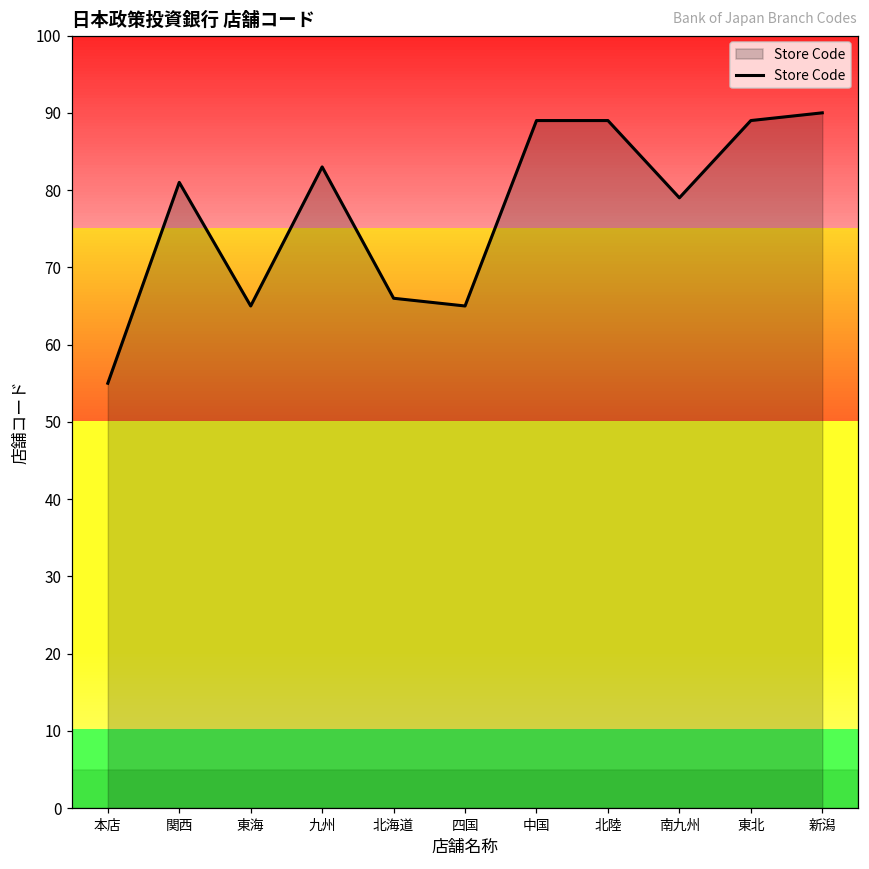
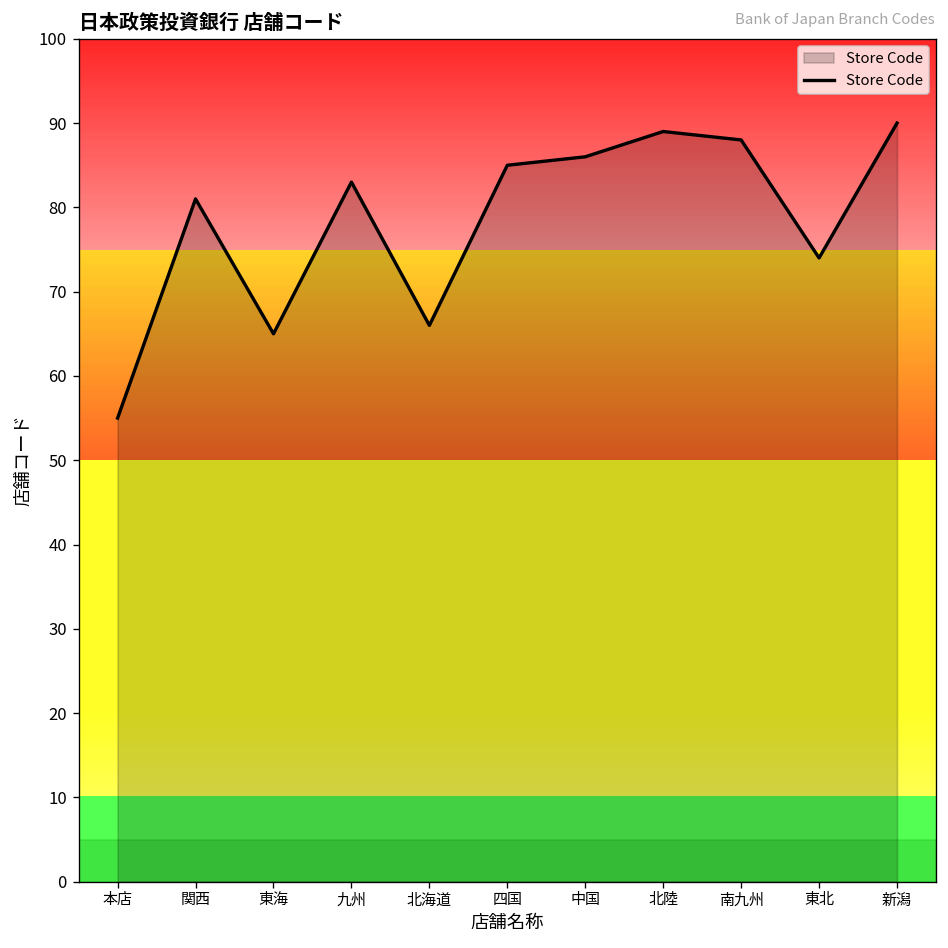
四国: 65 -> 85
中国: 89 -> 86
南九州: 79 -> 88
東北: 89 -> 74
